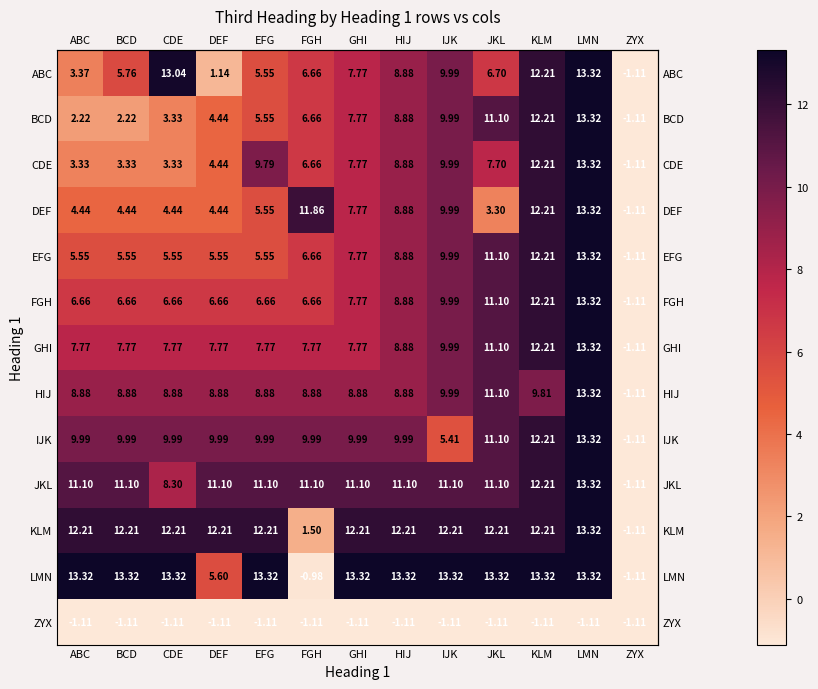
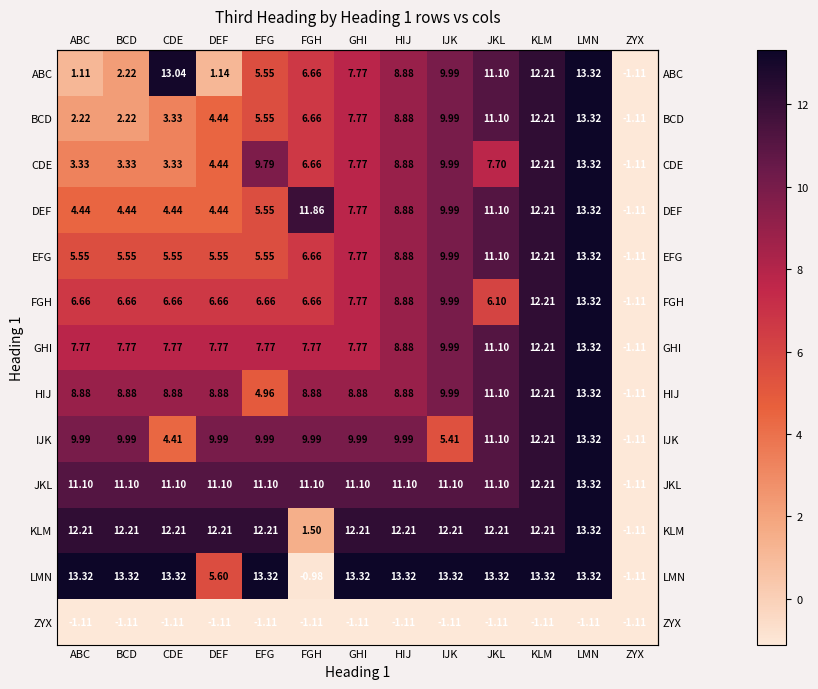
ABC, ABC: 3.37 -> 1.11
ABC, BCD: 5.76 -> 2.22
ABC, JKL: 6.70 -> 11.10
DEF, JKL: 3.30 -> 11.10
FGH, JKL: 11.10 -> 6.10
HIJ, EFG: 8.88 -> 4.96
HIJ, KLM: 9.81 -> 12.21
IJK, CDE: 9.99 -> 4.41
JKL, CDE: 8.30 -> 11.10
